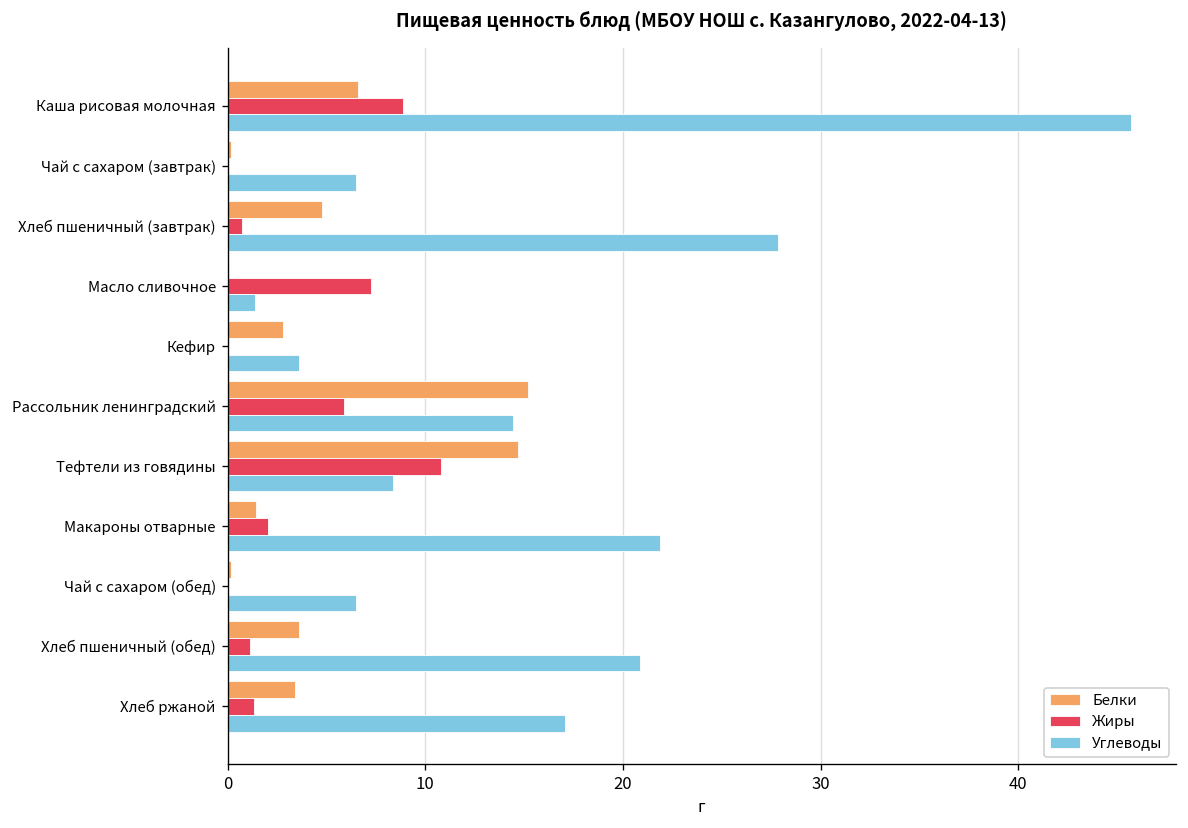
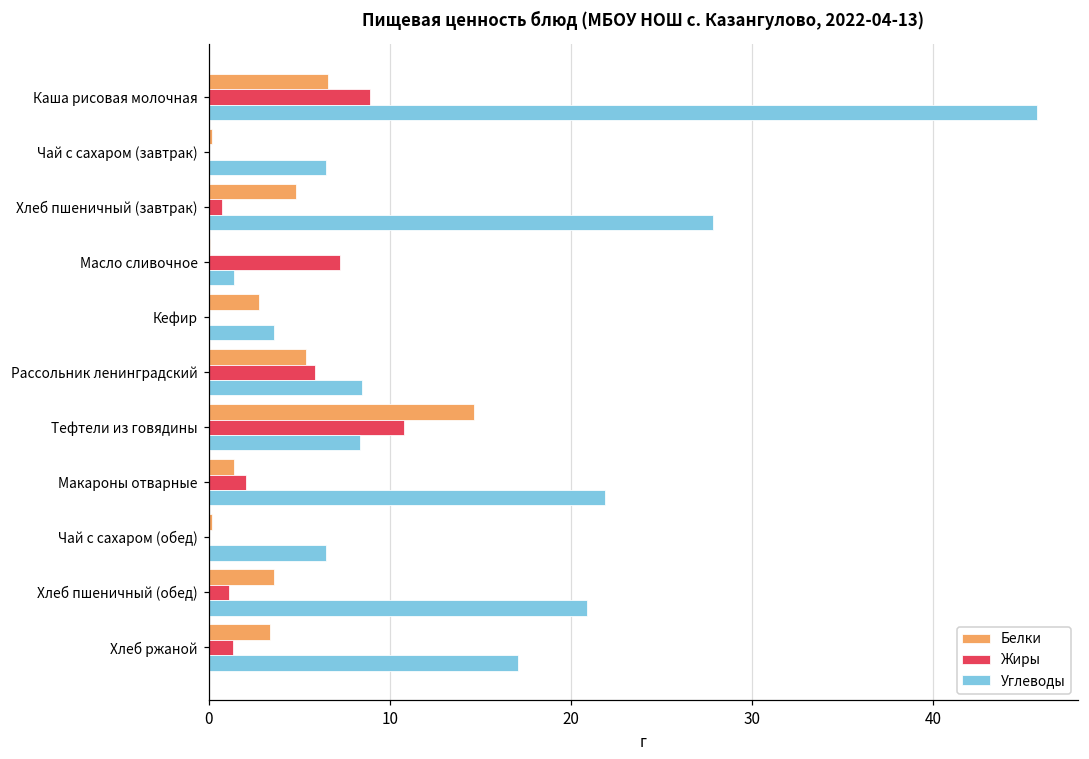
Белки, Рассольник ленинградский: 15.2 -> 5.4
Углеводы, Рассольник ленинградский: 14.5 -> 8.5
